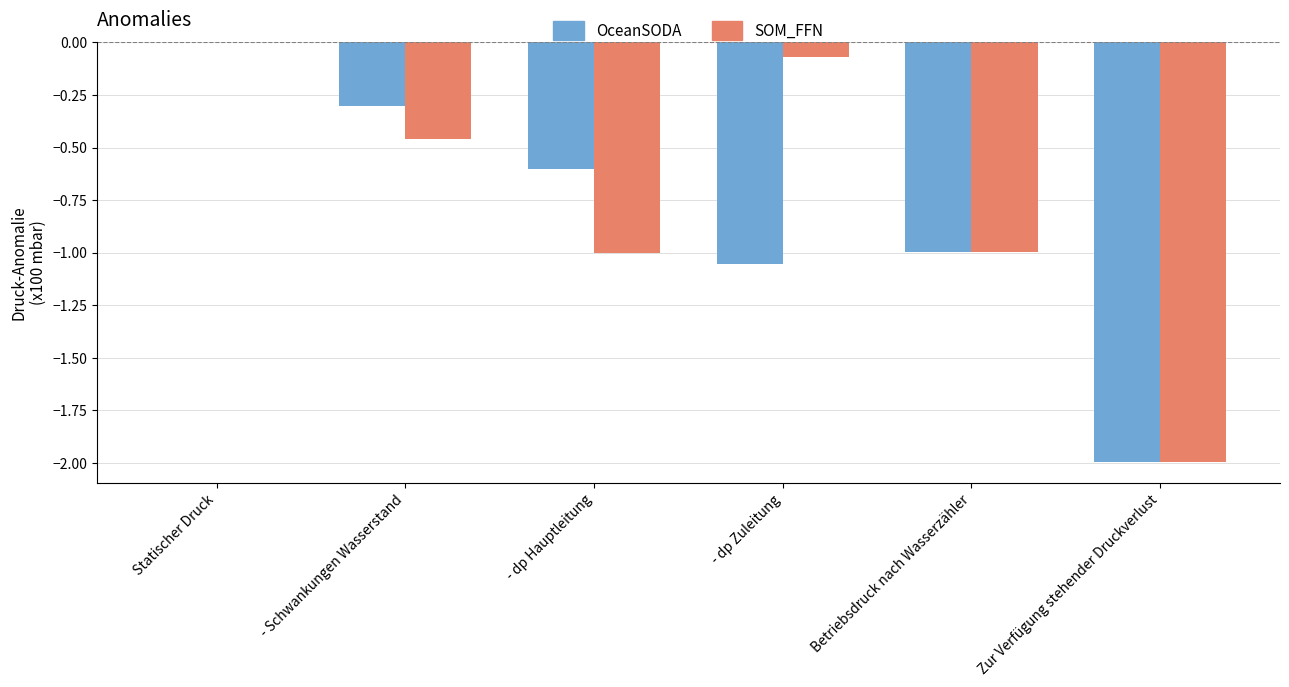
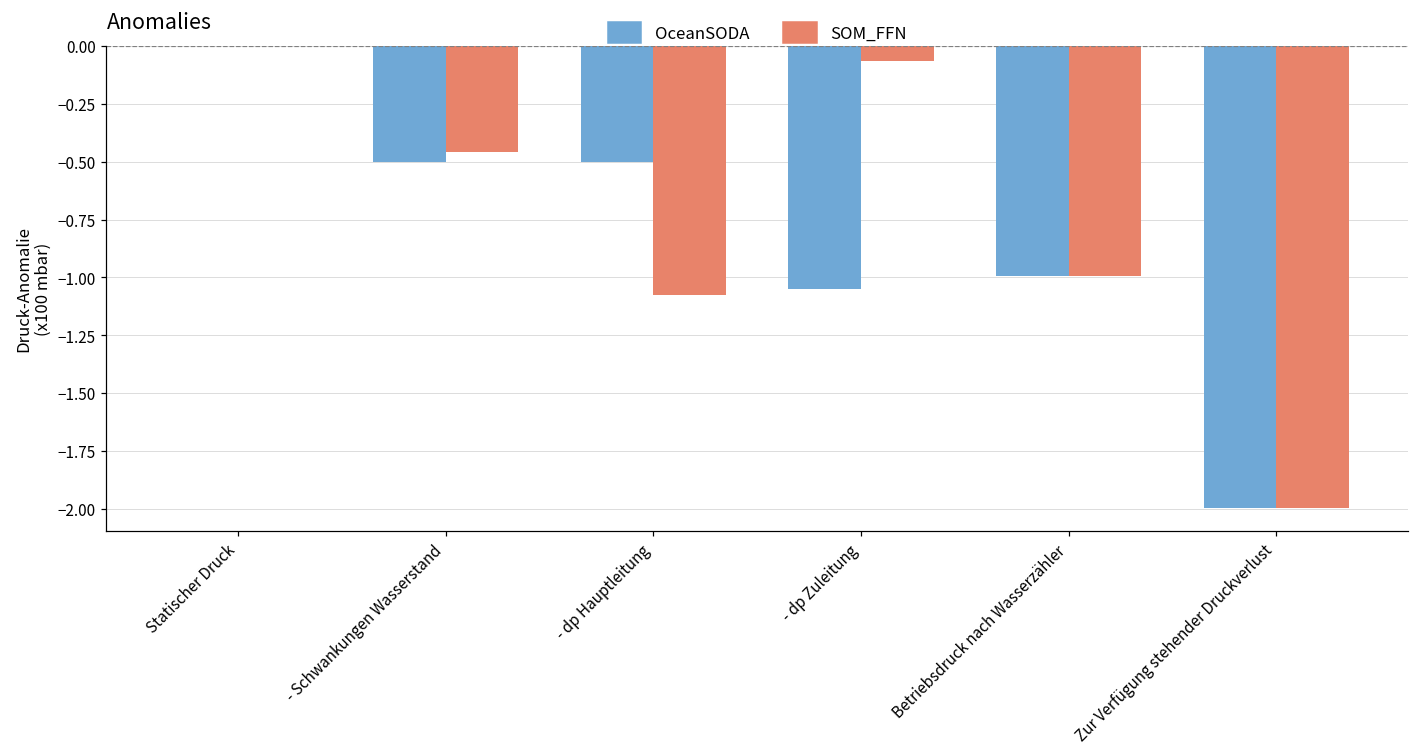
OceanSODA, - Schwankungen Wasserstand: -0.30 -> -0.50
OceanSODA, - dp Hauptleitung: -0.60 -> -0.50
SOM_FFN, - dp Hauptleitung: -1.00 -> -1.08
